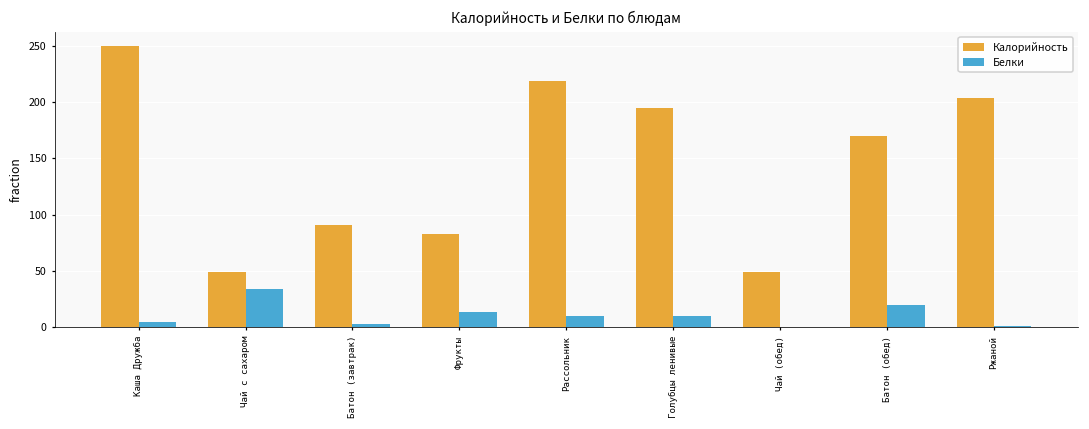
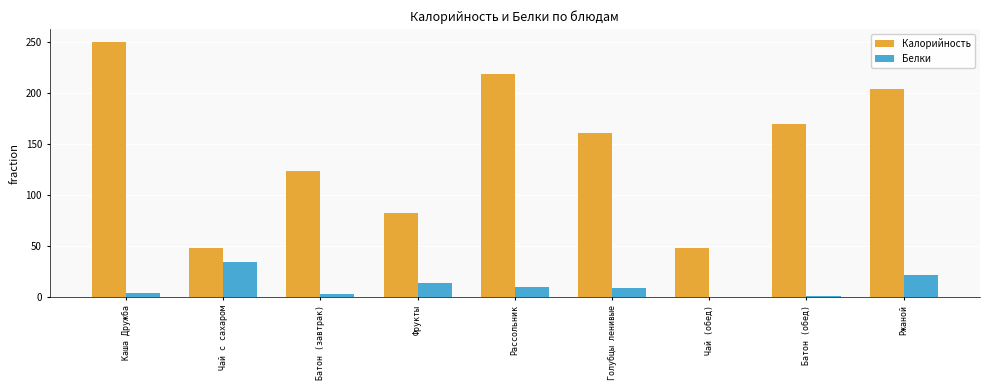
Калорийность, Батон (завтрак): 90 -> 124
Калорийность, Голубцы ленивые: 195 -> 161
Белки, Батон (обед): 19 -> 2
Белки, Ржаной: 1 -> 22
